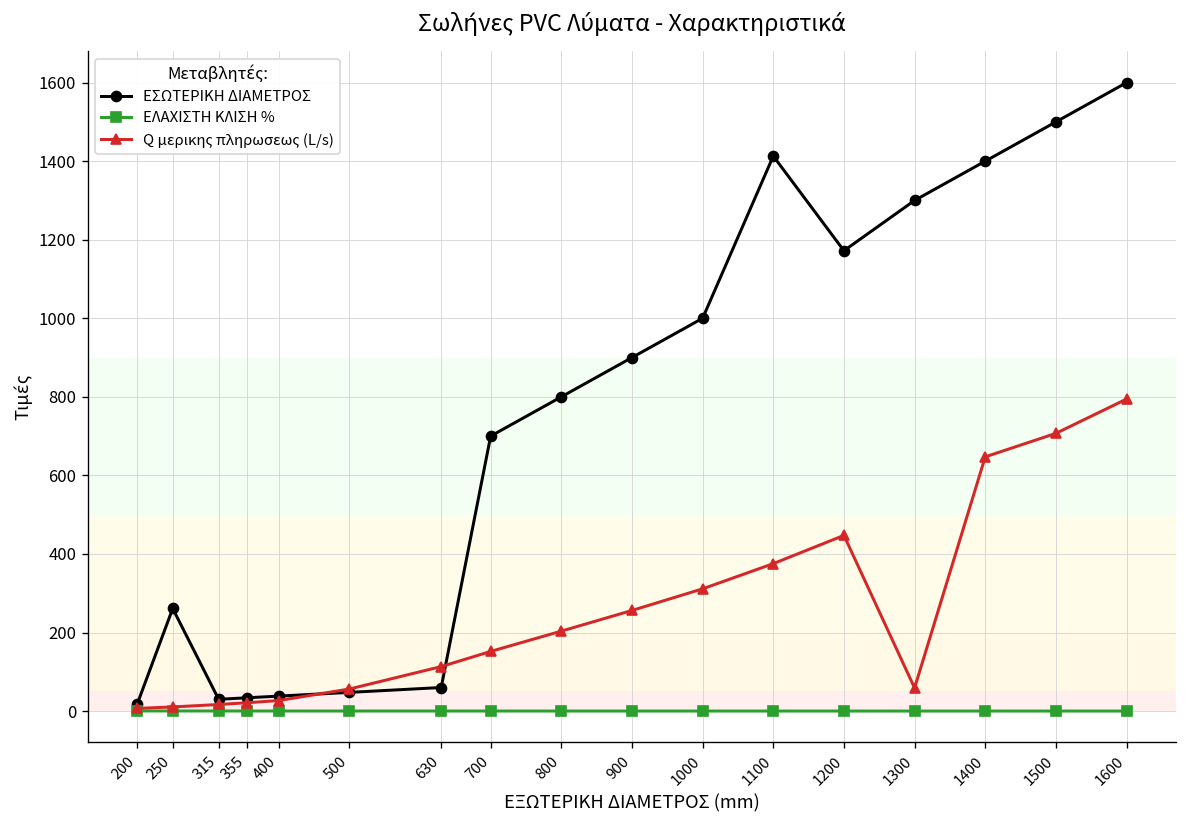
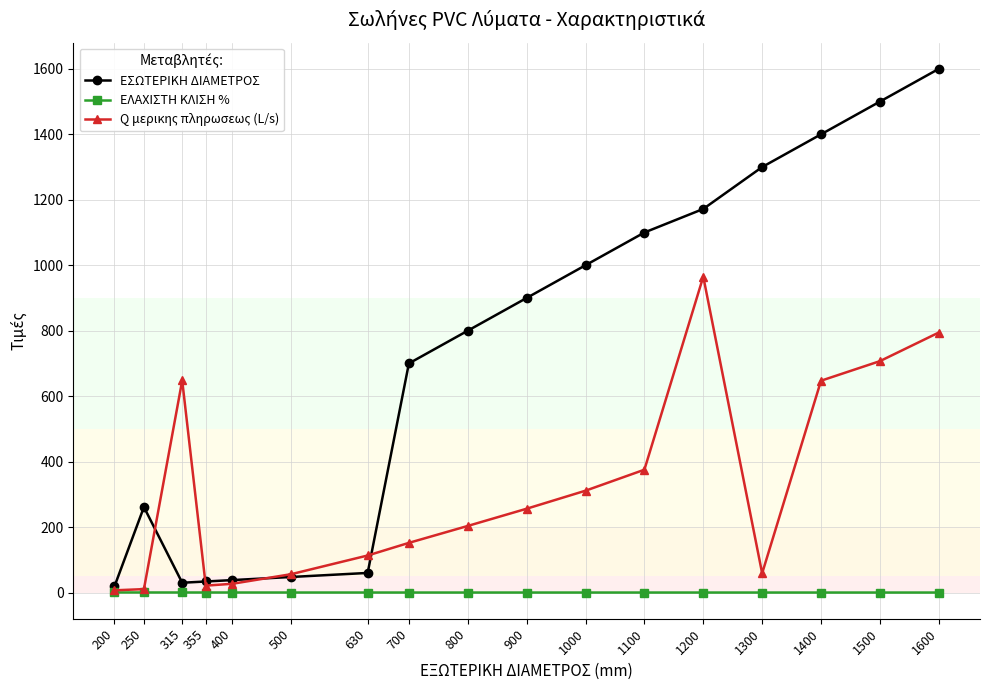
Q μερικης πληρωσεως (L/s), 315: 20 -> 650
ΕΣΩΤΕΡΙΚΗ ΔΙΑΜΕΤΡΟΣ, 1100: 1410 -> 1100
Q μερικης πληρωσεως (L/s), 1200: 450 -> 970
